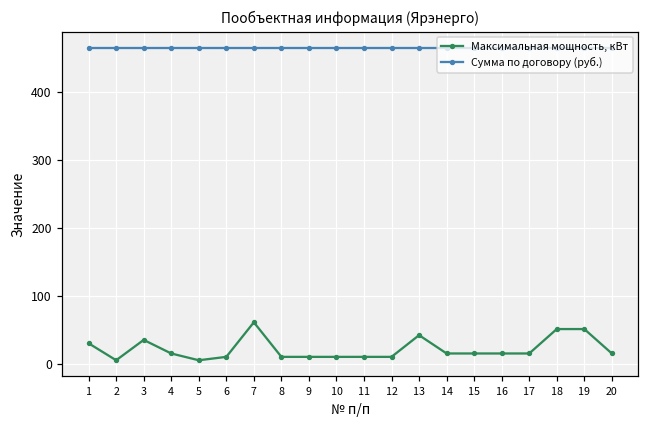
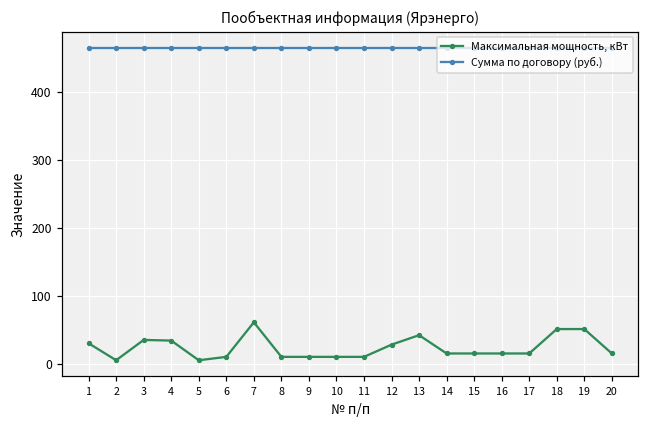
Максимальная мощность, кВт, 4: 20 -> 30
Максимальная мощность, кВт, 12: 10 -> 30
